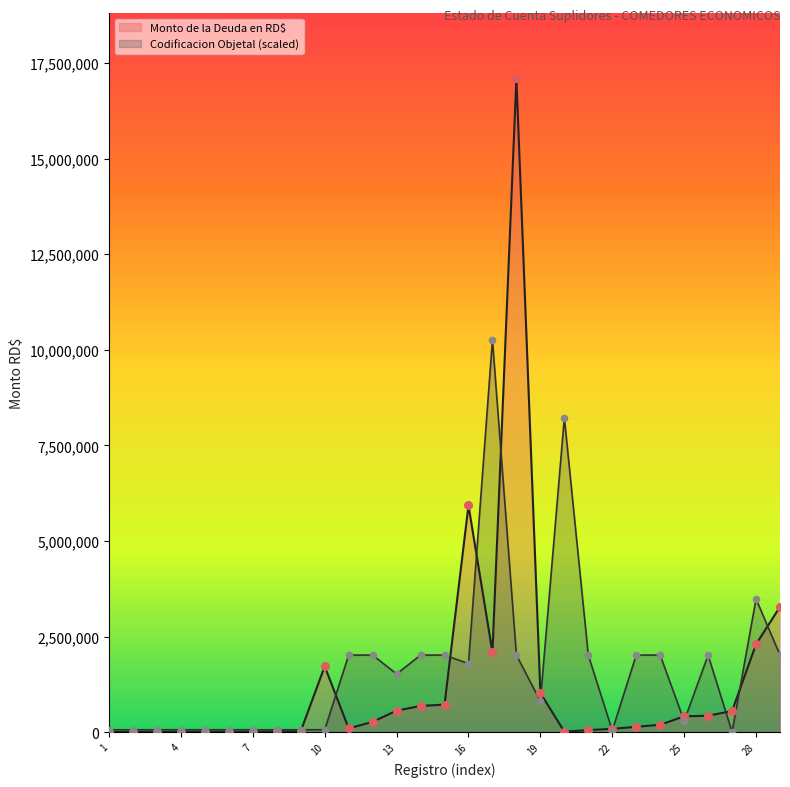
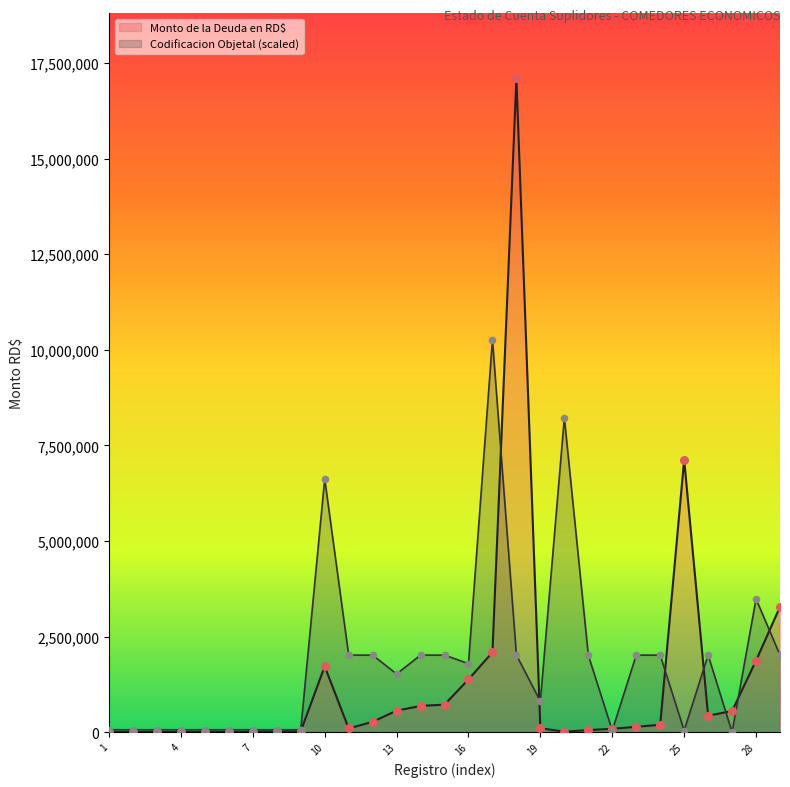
Codificacion Objetal (scaled), 10: 100,000 -> 6,600,000
Monto de la Deuda en RD$, 16: 5,900,000 -> 1,400,000
Monto de la Deuda en RD$, 19: 1,000,000 -> 100,000
Monto de la Deuda en RD$, 25: 400,000 -> 7,100,000
Codificacion Objetal (scaled), 25: 300,000 -> 0
Monto de la Deuda en RD$, 28: 2,300,000 -> 1,900,000
